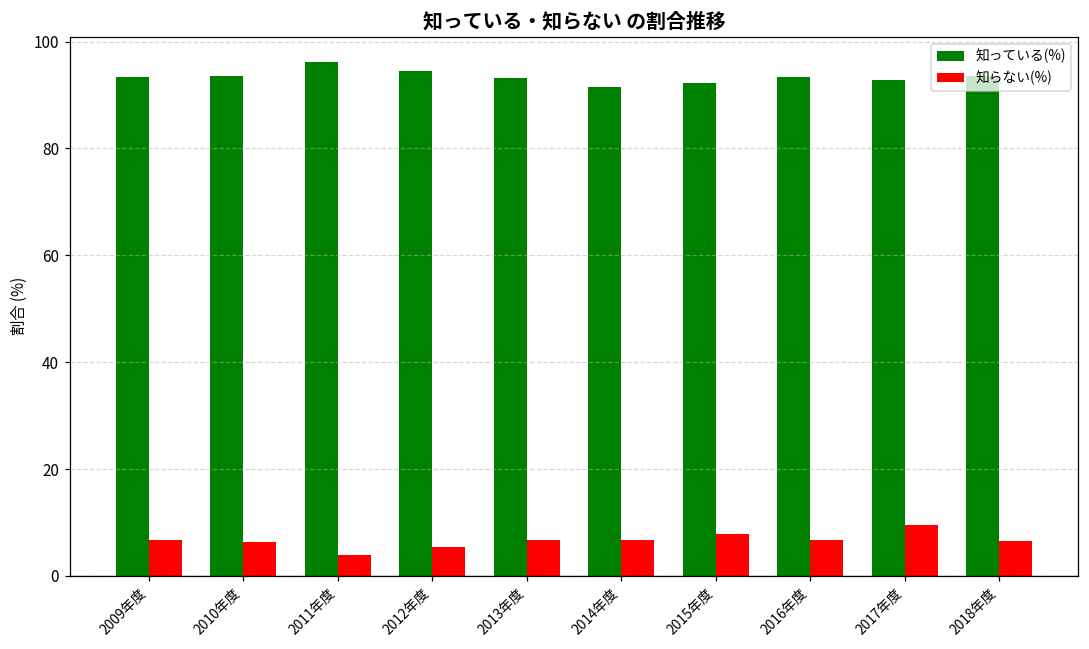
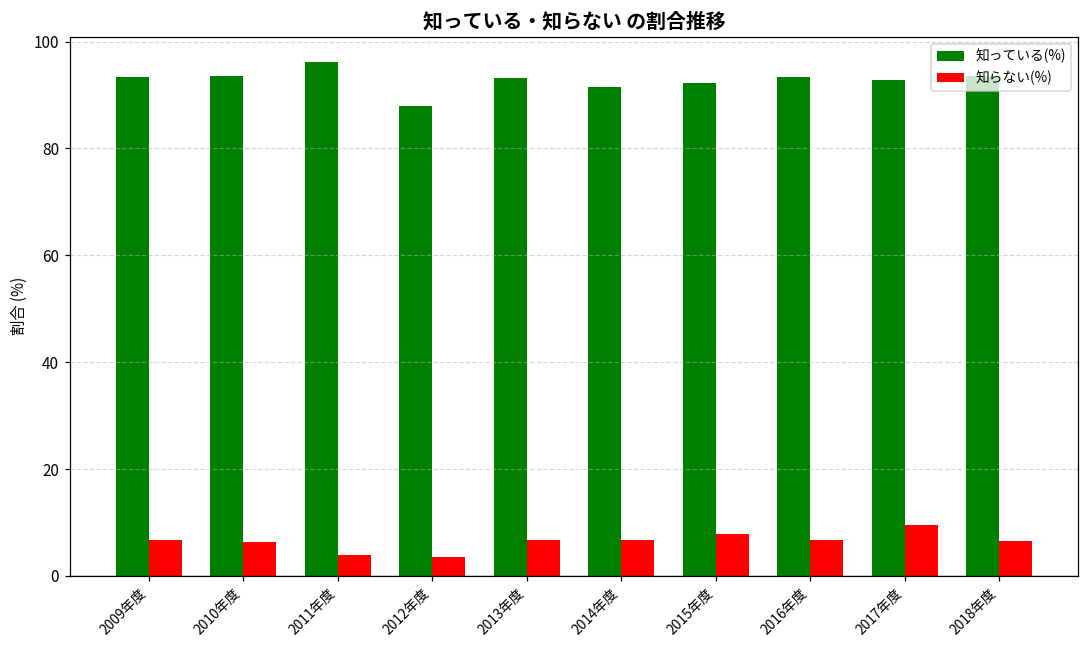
知っている(%), 2012年度: 95 -> 88
知らない(%), 2012年度: 6 -> 4
